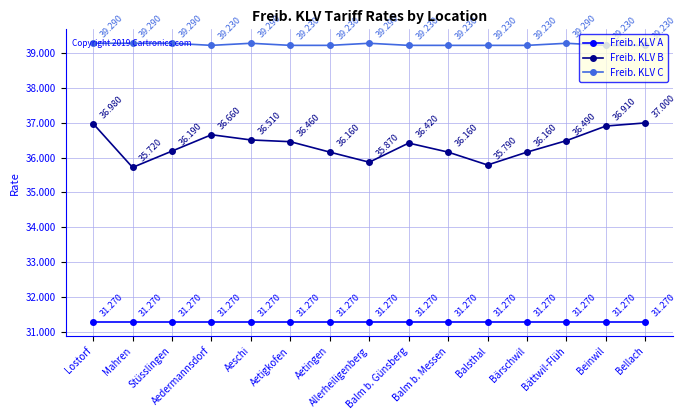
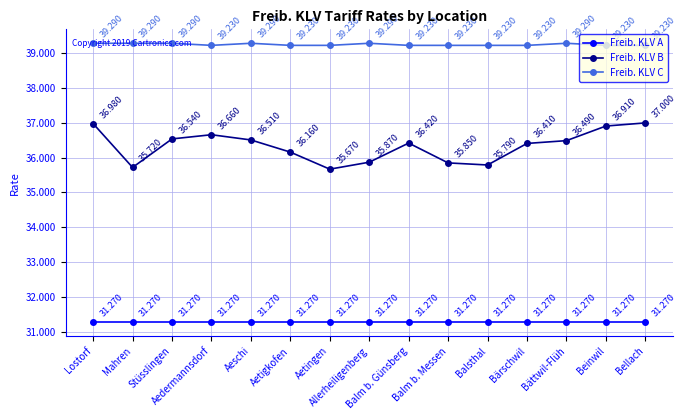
Freib. KLV B, Stüsslingen: 36.190 -> 36.540
Freib. KLV B, Aetigkofen: 36.460 -> 36.160
Freib. KLV B, Aetingen: 36.160 -> 35.670
Freib. KLV B, Balm b. Messen: 36.160 -> 35.850
Freib. KLV B, Bärschwil: 36.160 -> 36.410
